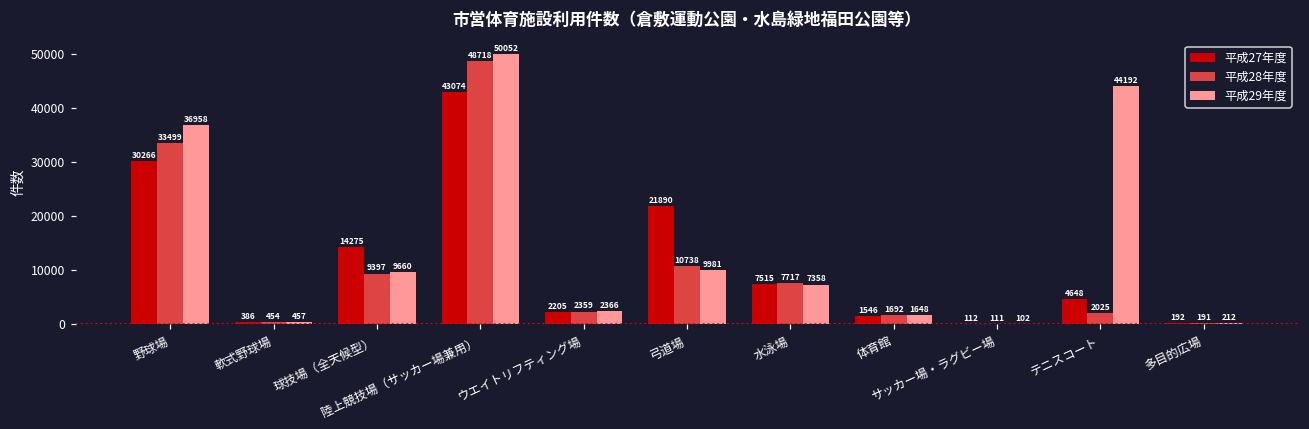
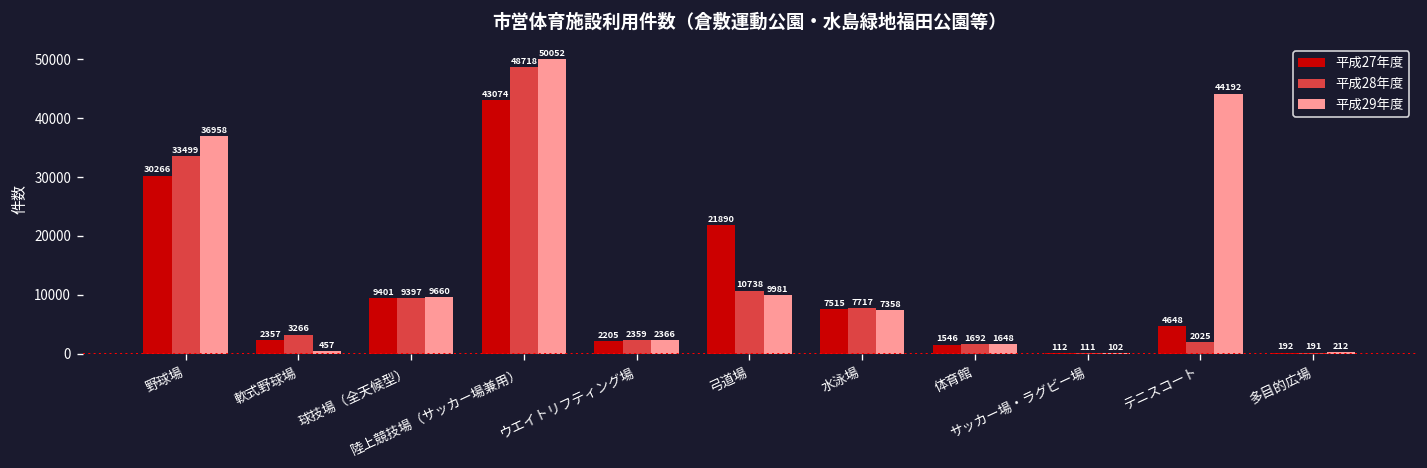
平成27年度, 軟式野球場: 386 -> 2357
平成28年度, 軟式野球場: 454 -> 3266
平成27年度, 球技場（全天候型）: 14275 -> 9401
